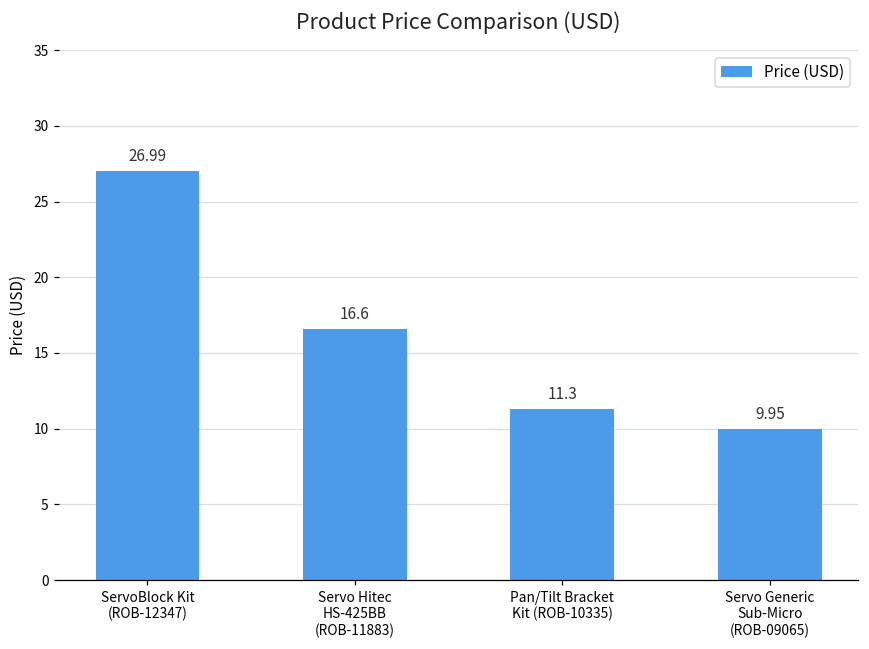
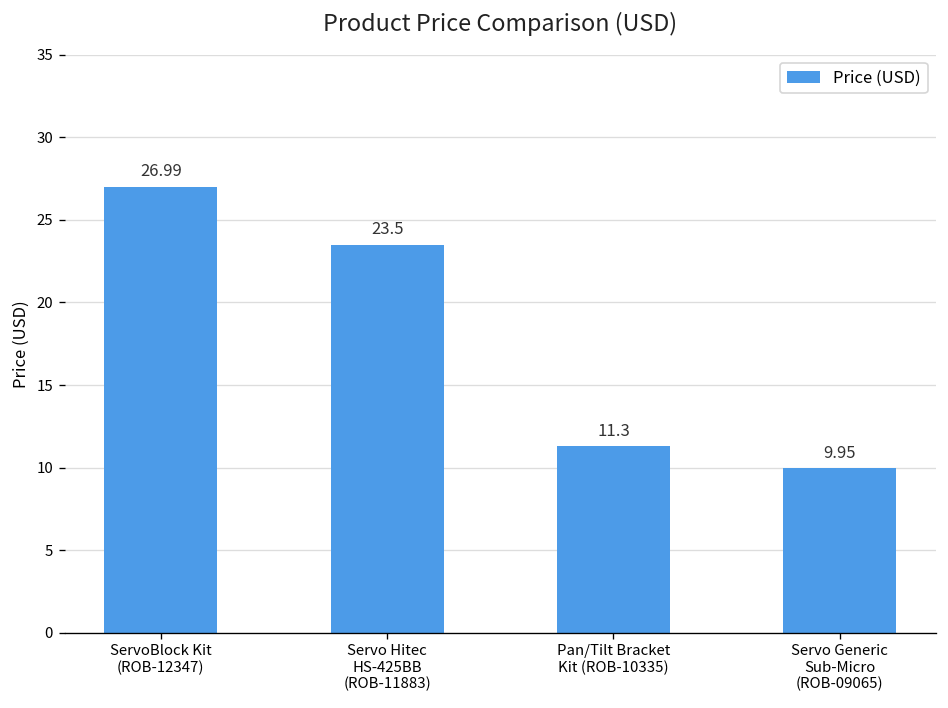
Servo Hitec HS-425BB (ROB-11883): 16.6 -> 23.5
